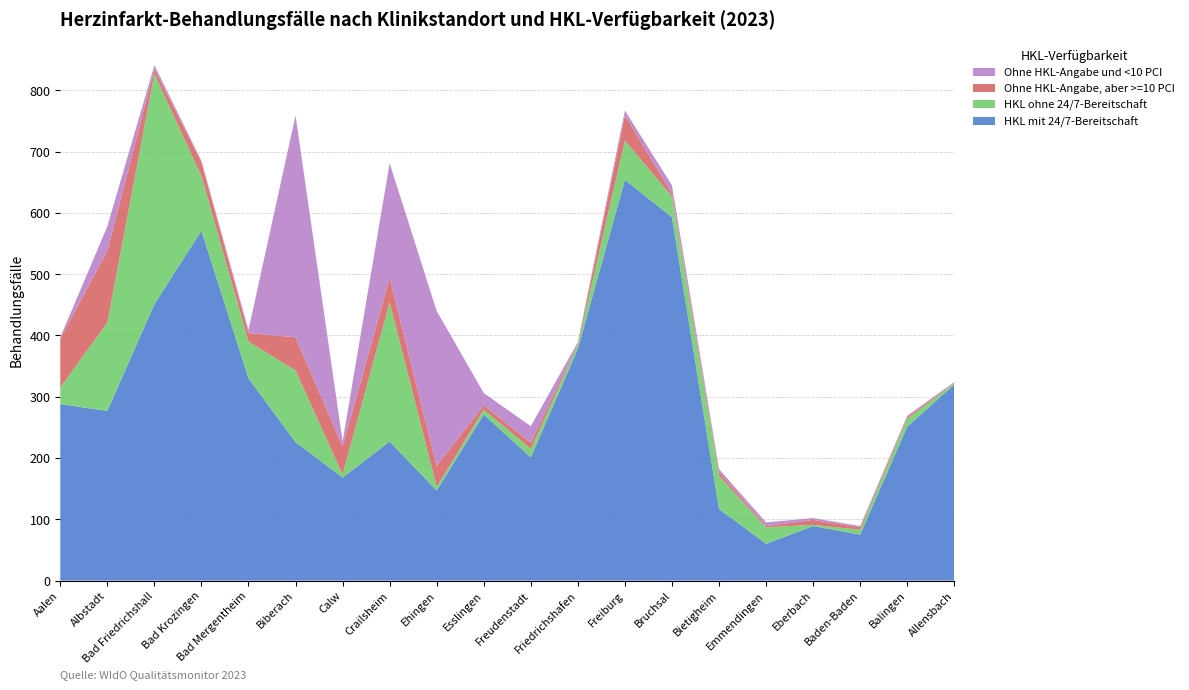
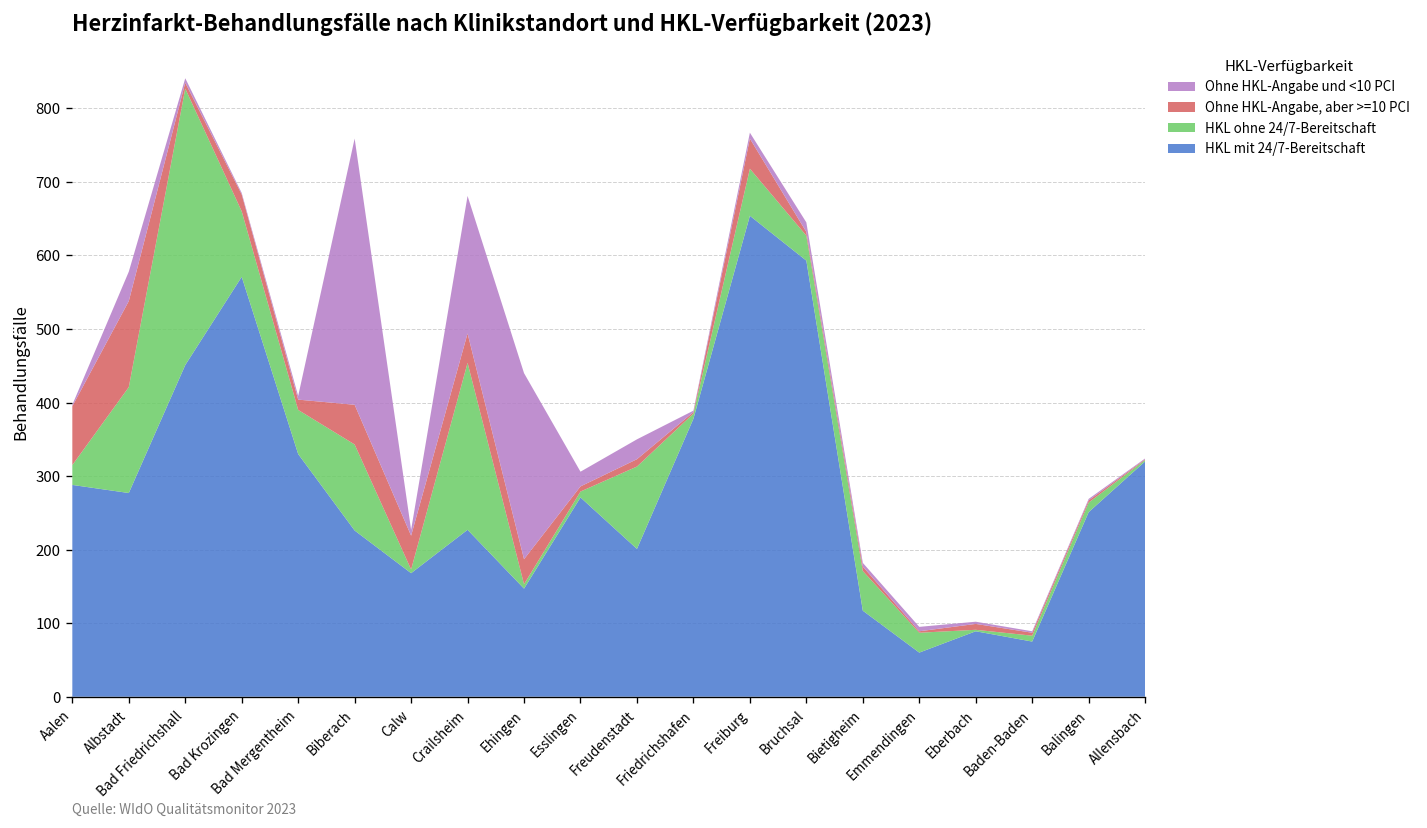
HKL ohne 24/7-Bereitschaft, Freudenstadt: 10 -> 110
